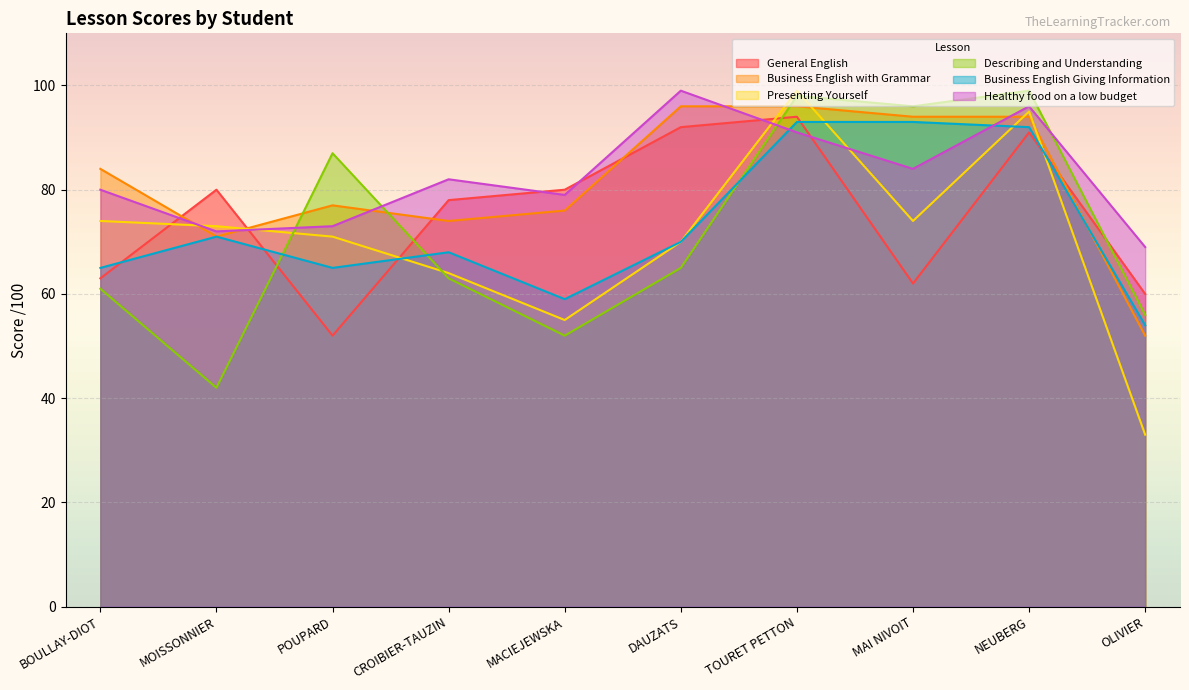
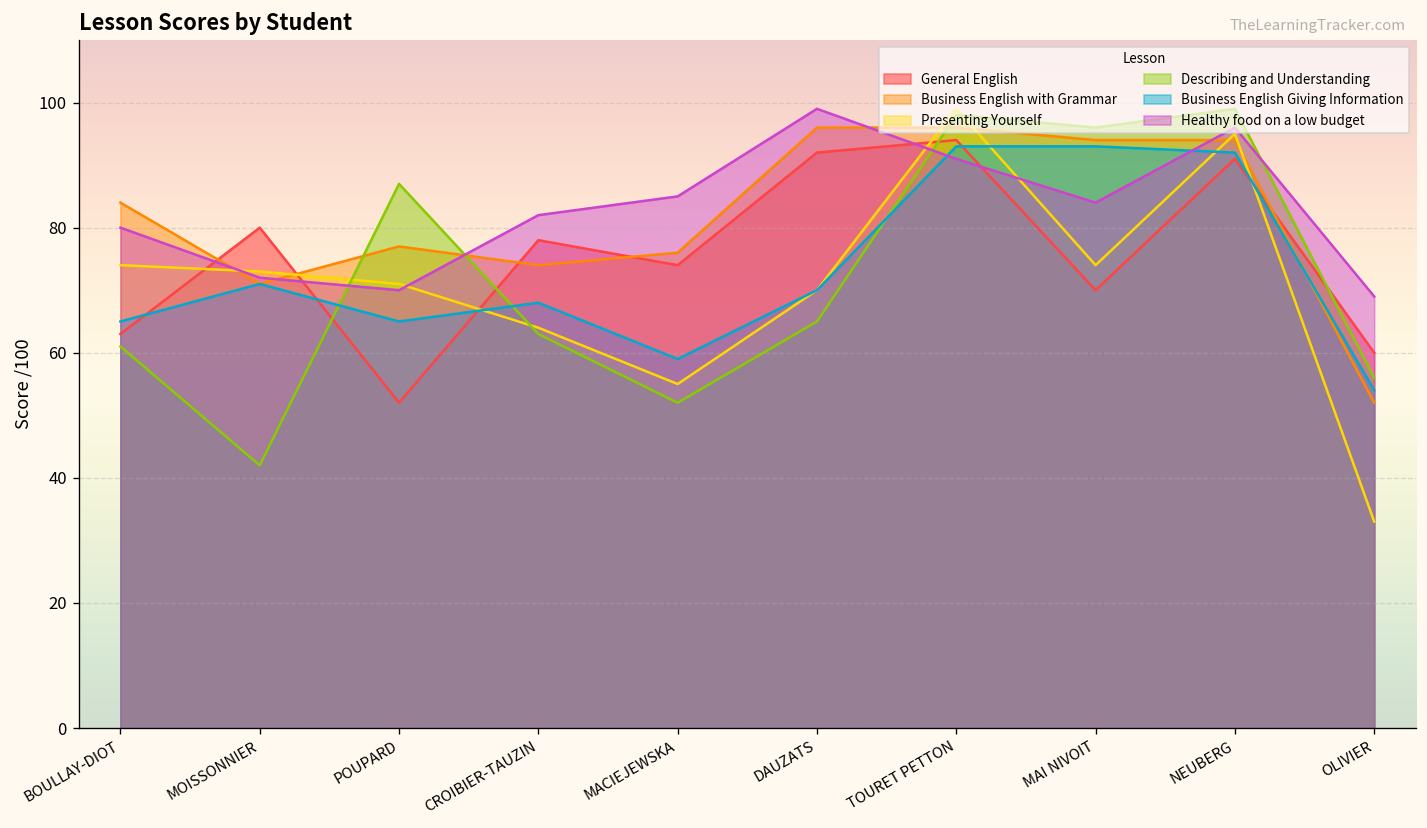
Healthy food on a low budget, POUPARD: 73 -> 70
General English, MACIEJEWSKA: 80 -> 74
Healthy food on a low budget, MACIEJEWSKA: 79 -> 85
General English, MAI NIVOIT: 62 -> 70
